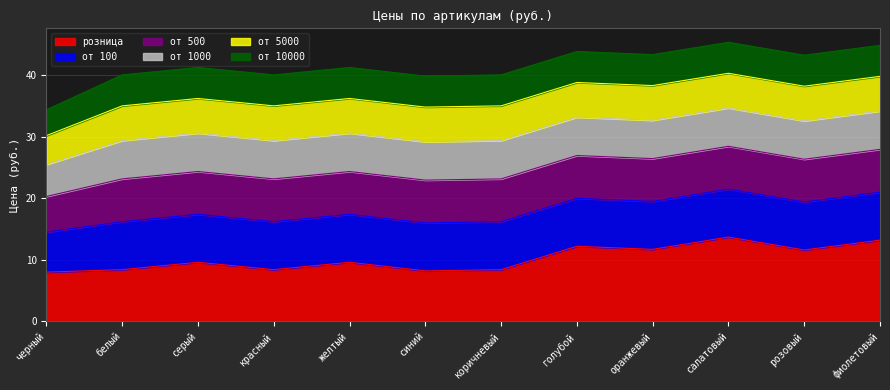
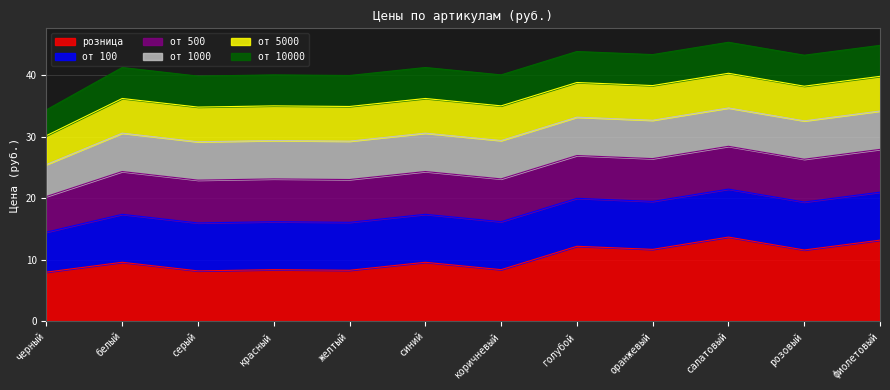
розница, белый: 8 -> 10
розница, серый: 10 -> 8
розница, желтый: 10 -> 8
розница, синий: 8 -> 10
